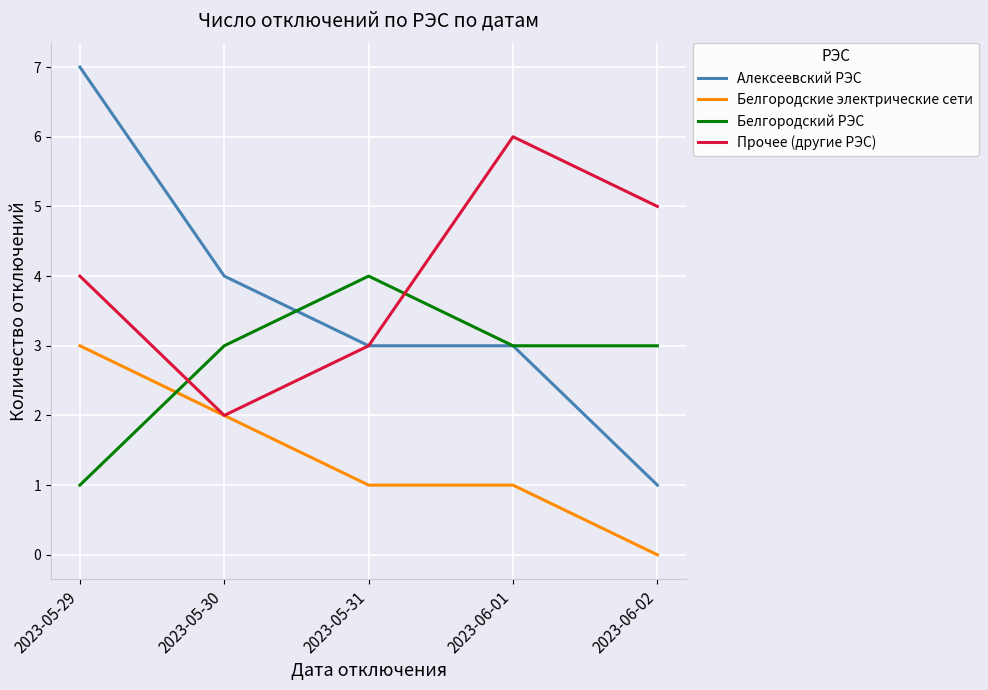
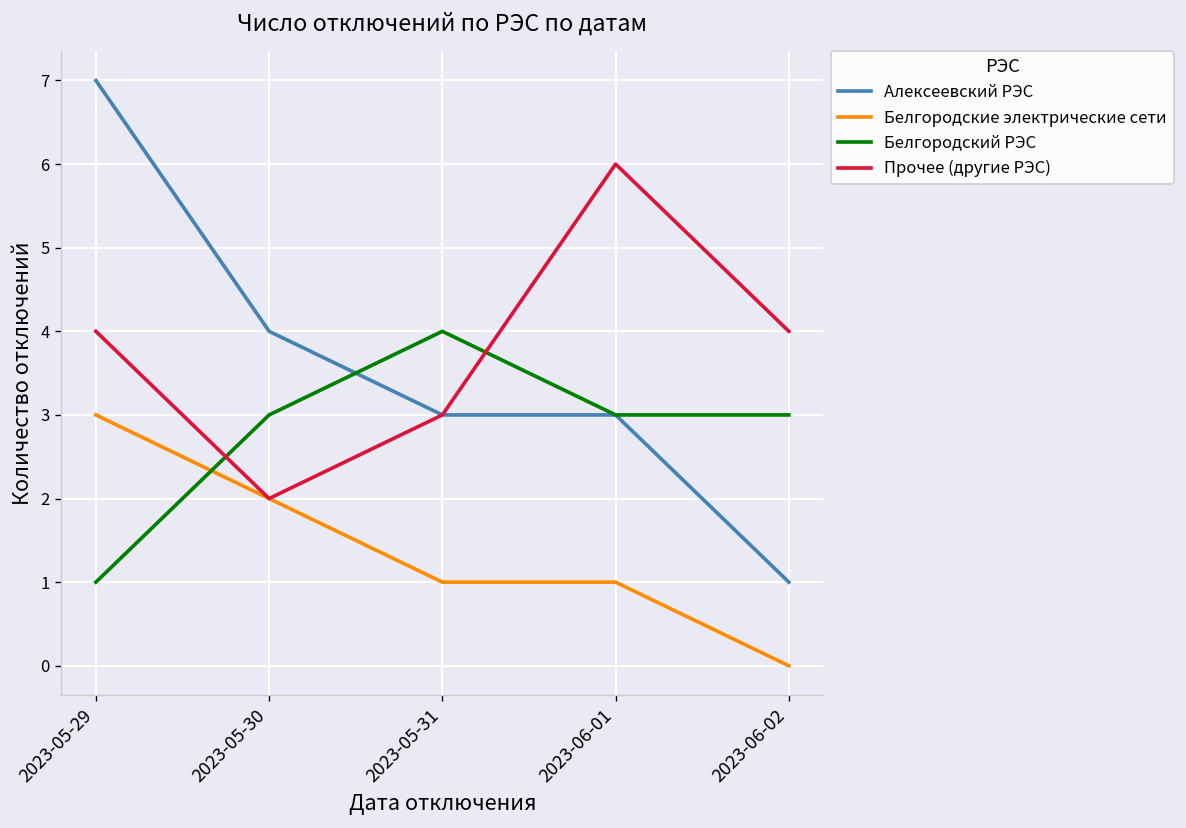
Прочее (другие РЭС), 2023-06-02: 5 -> 4
